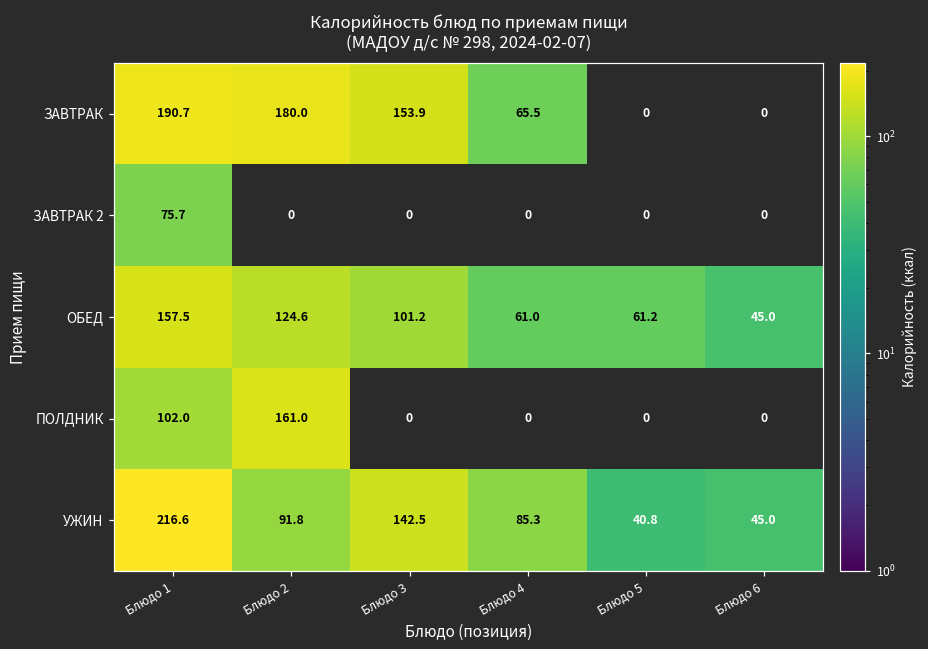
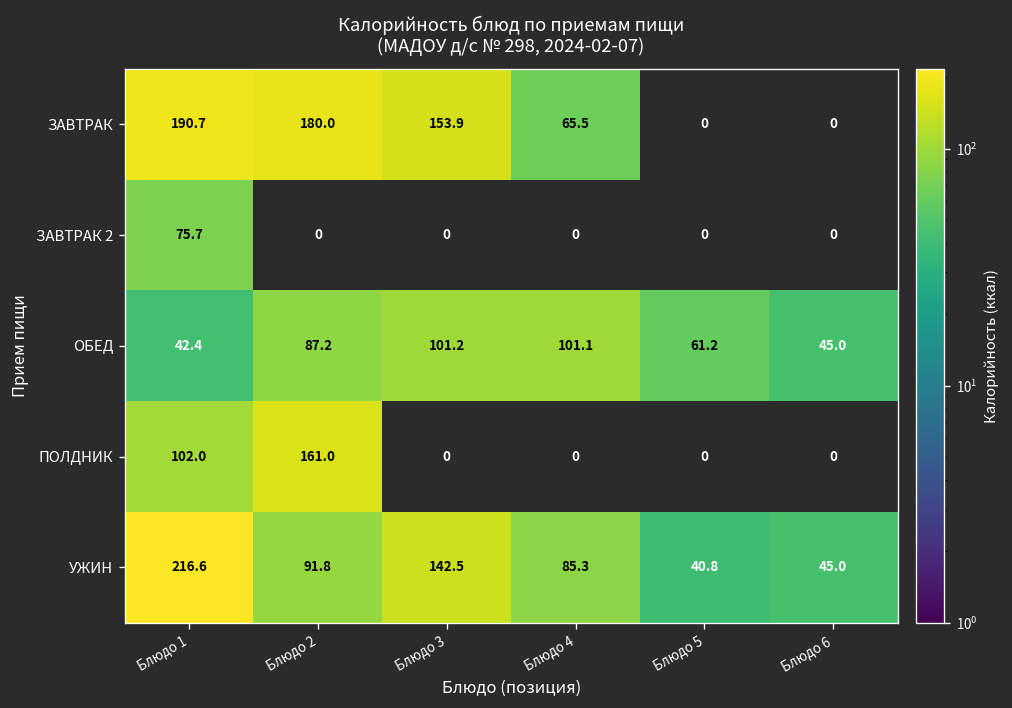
ОБЕД, Блюдо 1: 157.5 -> 42.4
ОБЕД, Блюдо 2: 124.6 -> 87.2
ОБЕД, Блюдо 4: 61.0 -> 101.1
